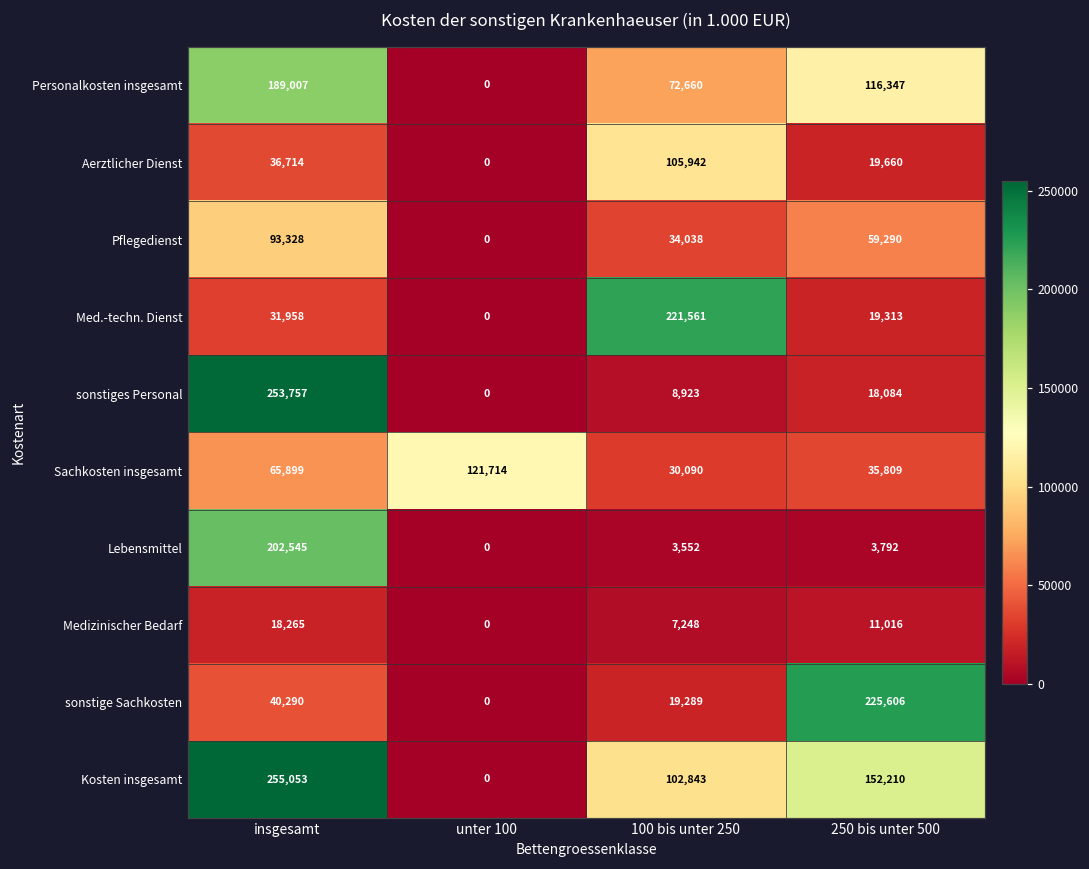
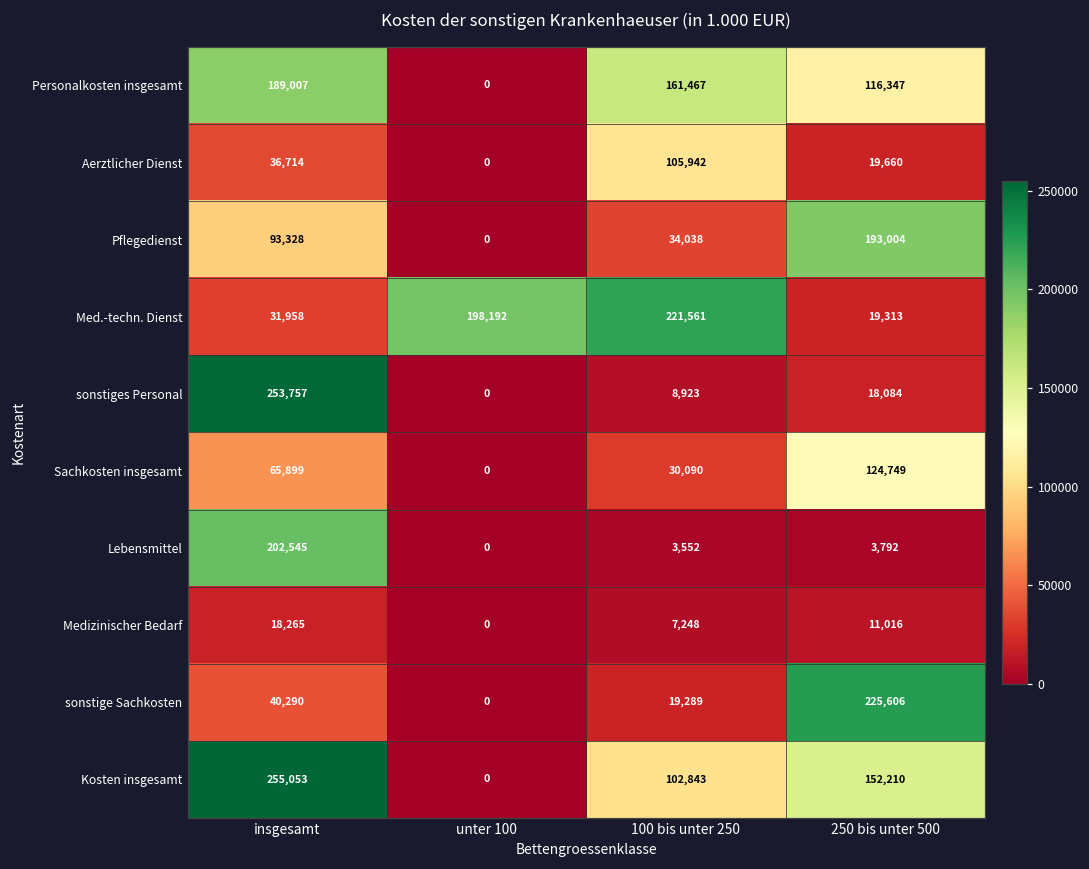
Personalkosten insgesamt, 100 bis unter 250: 72,660 -> 161,467
Pflegedienst, 250 bis unter 500: 59,290 -> 193,004
Med.-techn. Dienst, unter 100: 0 -> 198,192
Sachkosten insgesamt, unter 100: 121,714 -> 0
Sachkosten insgesamt, 250 bis unter 500: 35,809 -> 124,749
